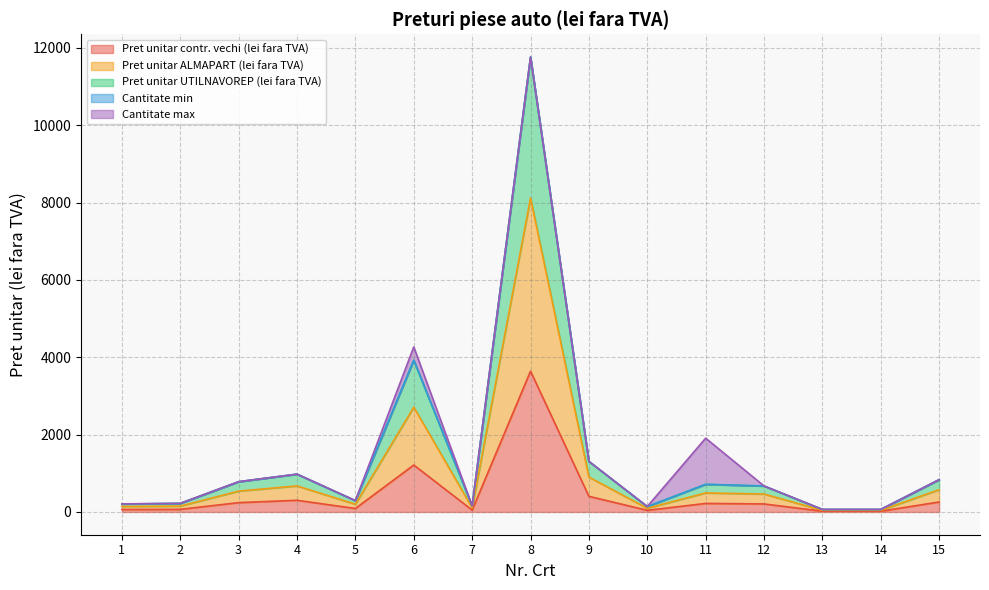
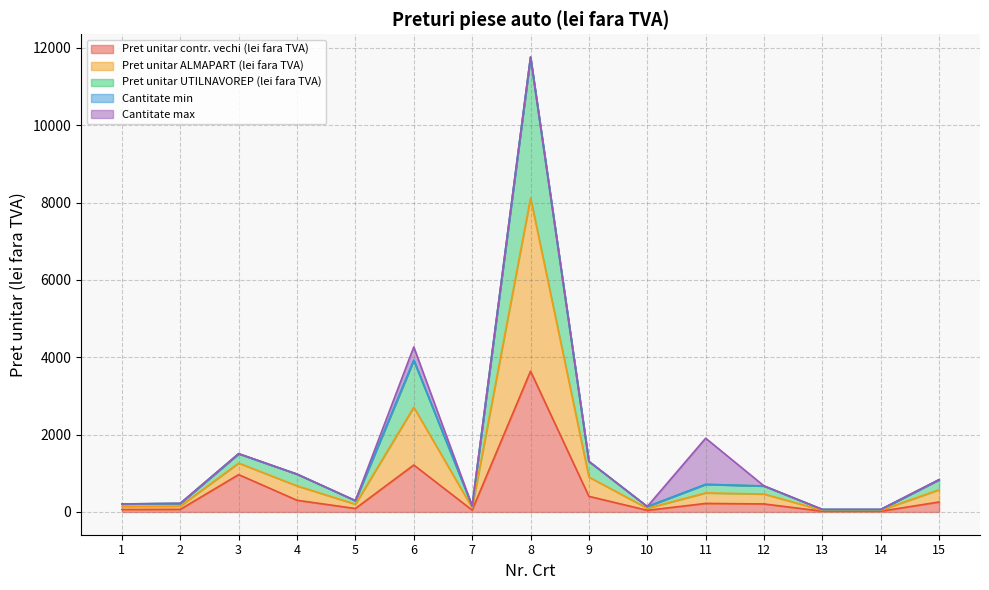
Pret unitar contr. vechi (lei fara TVA), 3: 200 -> 1000
